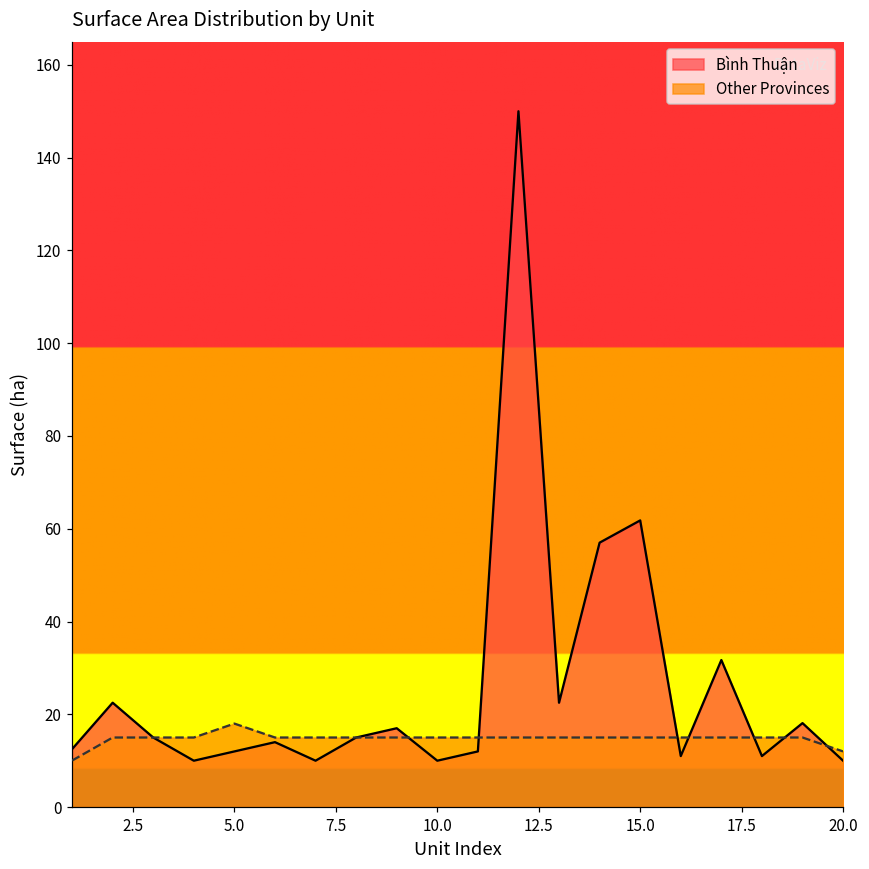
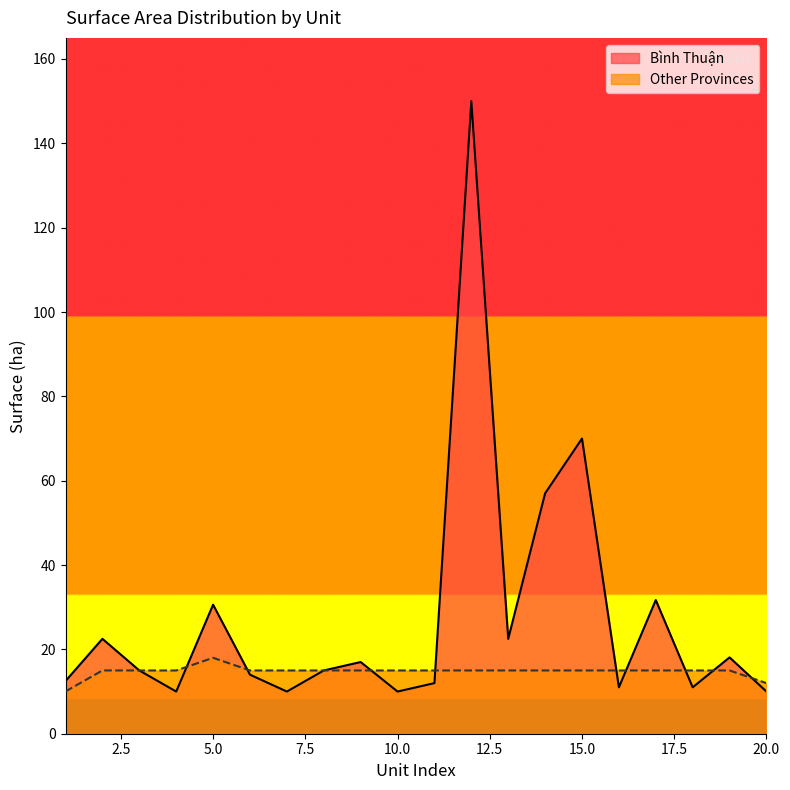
Bình Thuận, 5.0: 12 -> 31
Bình Thuận, 15.0: 62 -> 70
